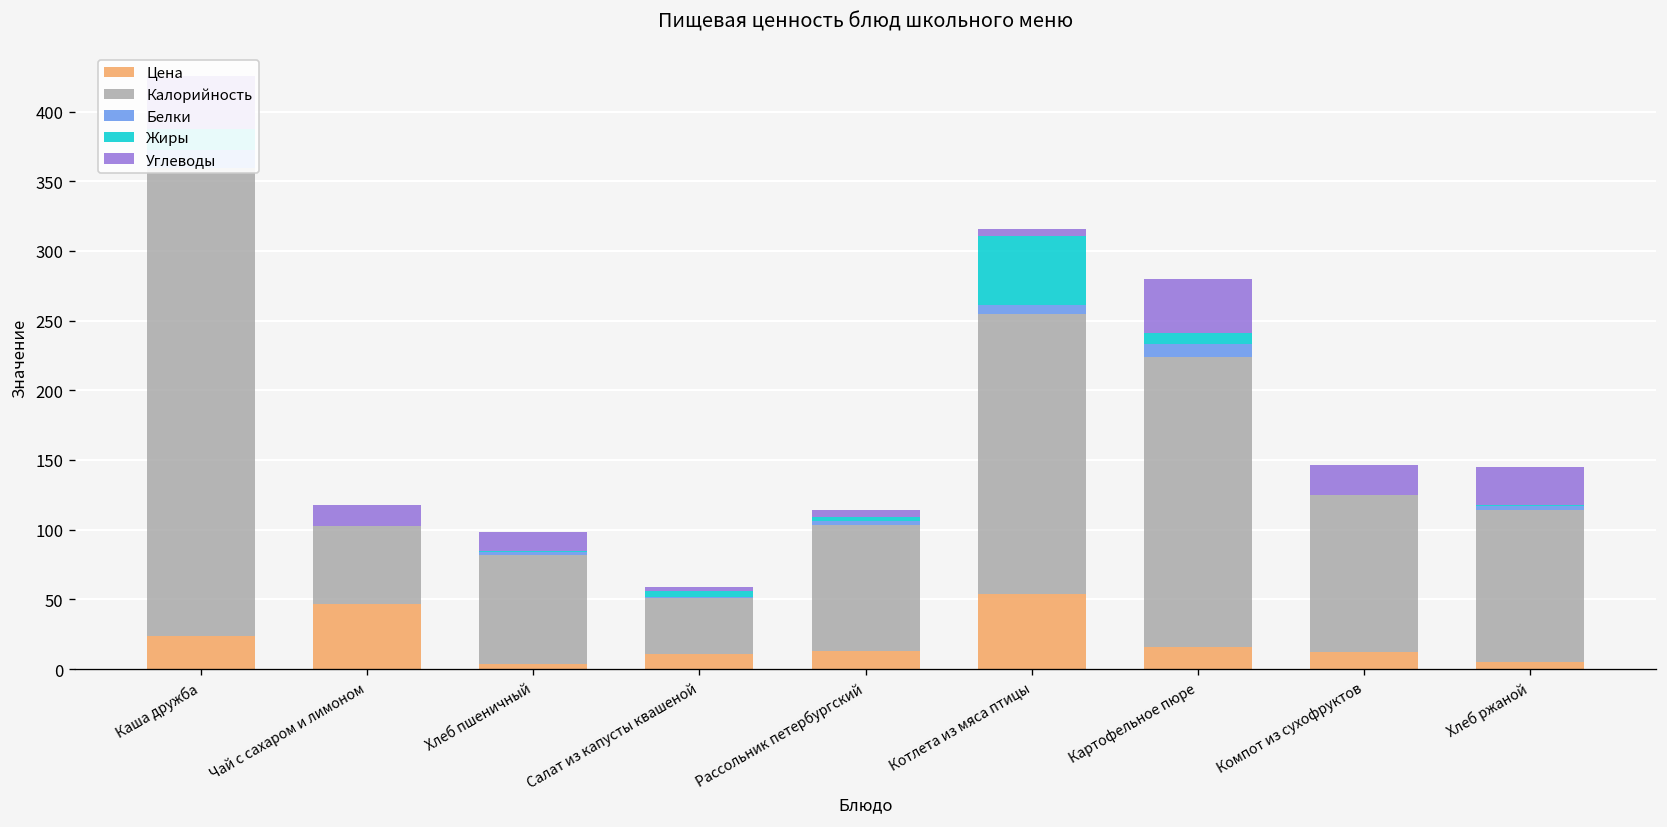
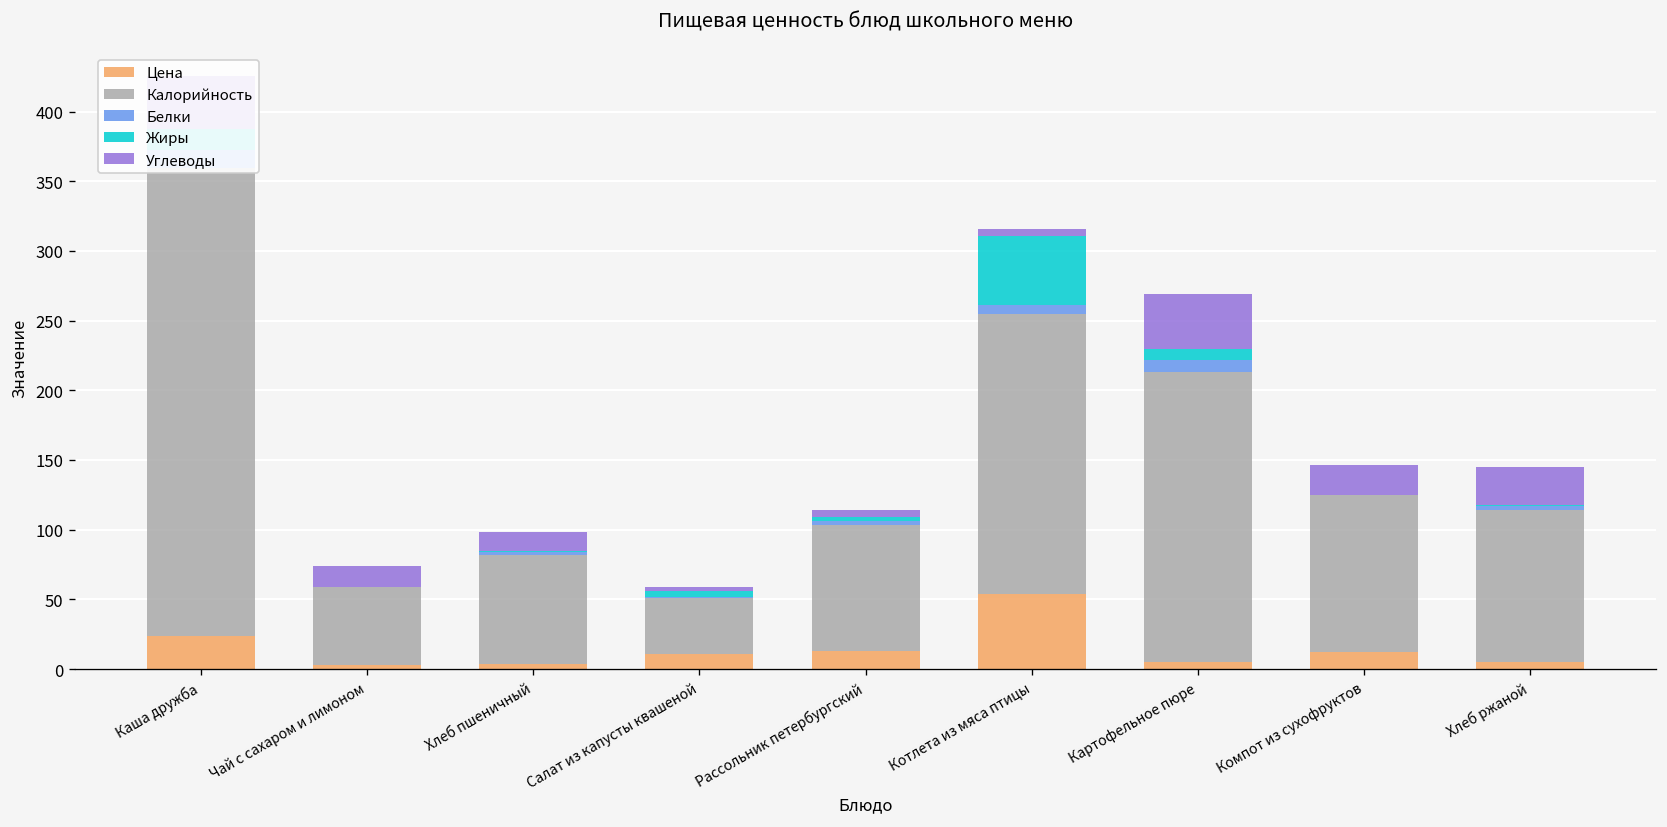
Цена, Чай с сахаром и лимоном: 47 -> 3
Цена, Картофельное пюре: 16 -> 5
